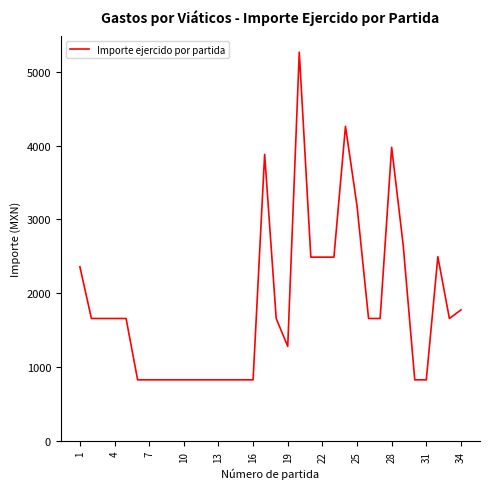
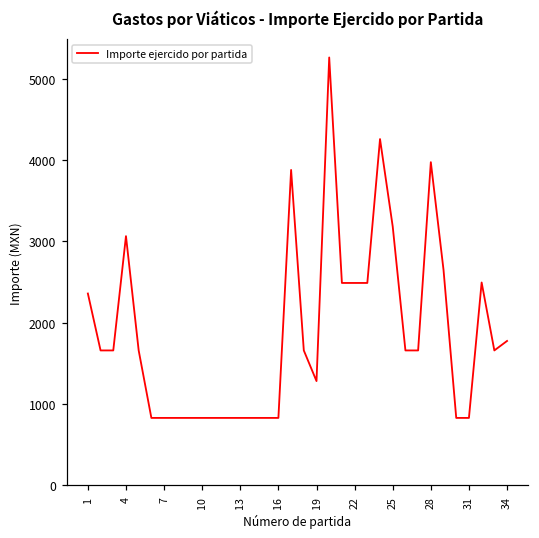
4: 1700 -> 3100
